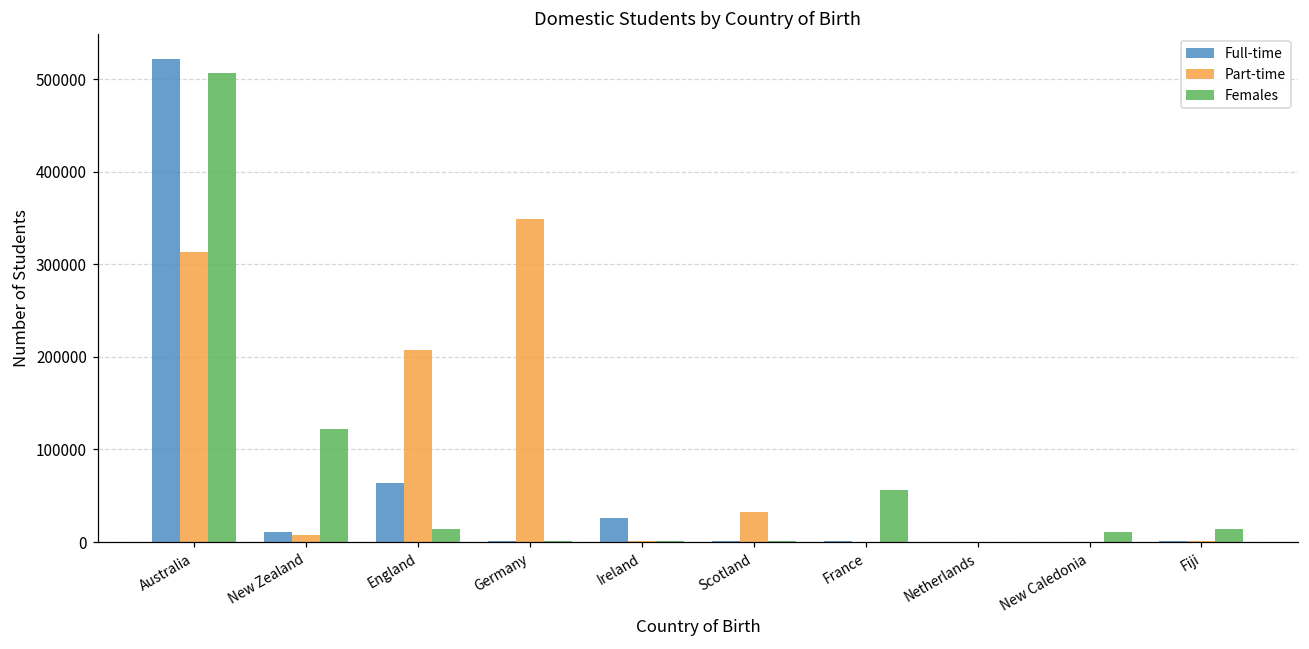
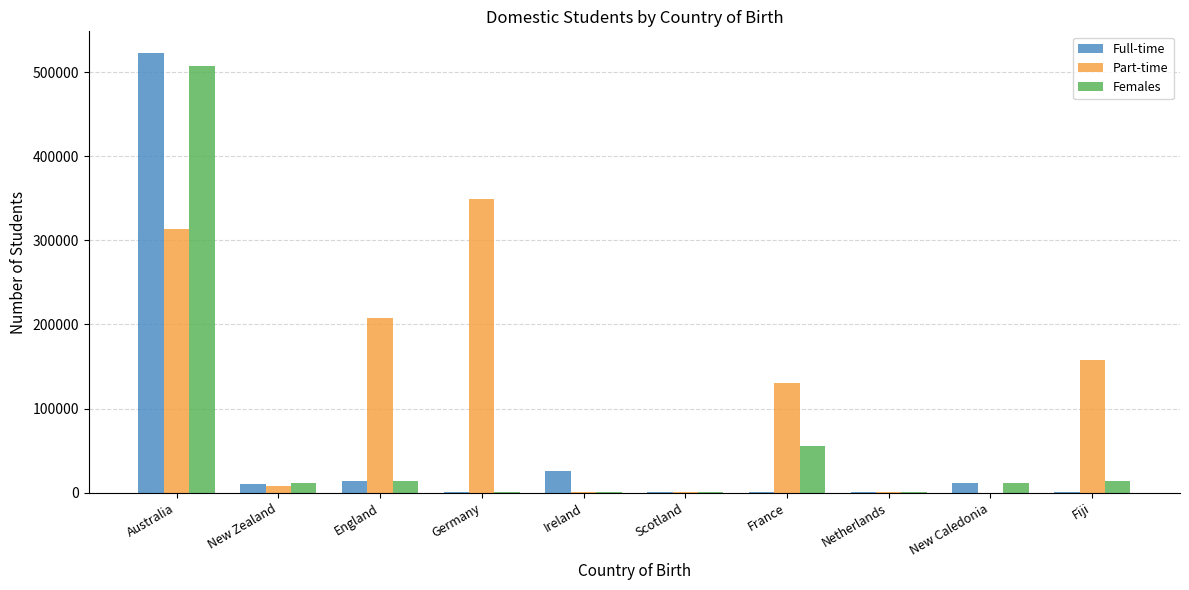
Females, New Zealand: 120000 -> 10000
Full-time, England: 60000 -> 10000
Part-time, Scotland: 30000 -> 0
Part-time, France: 0 -> 130000
Full-time, New Caledonia: 0 -> 10000
Part-time, Fiji: 0 -> 160000
